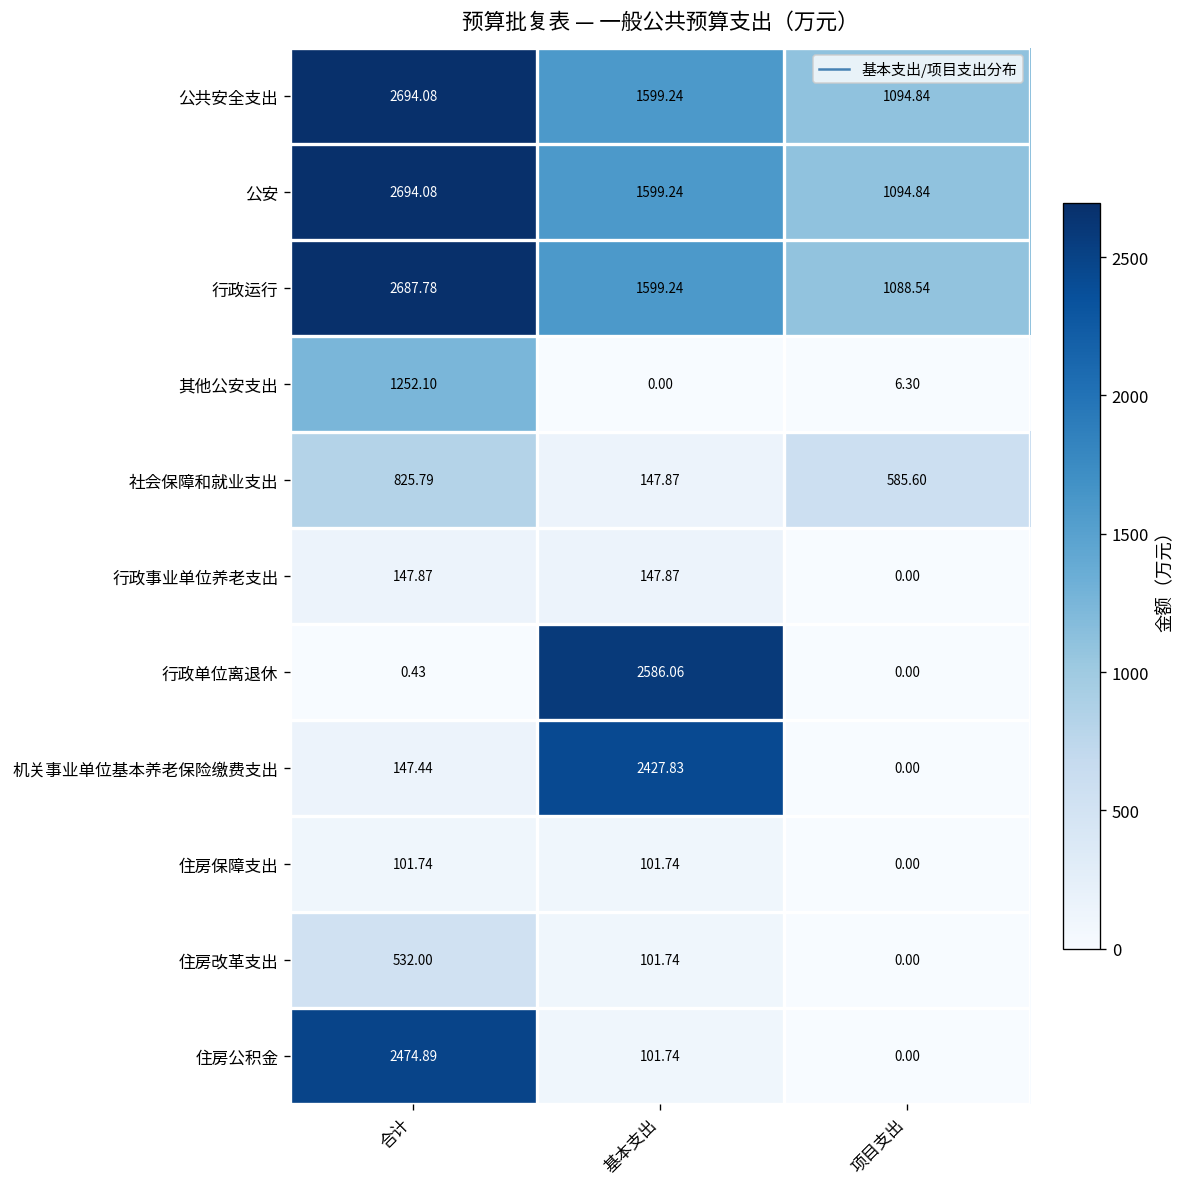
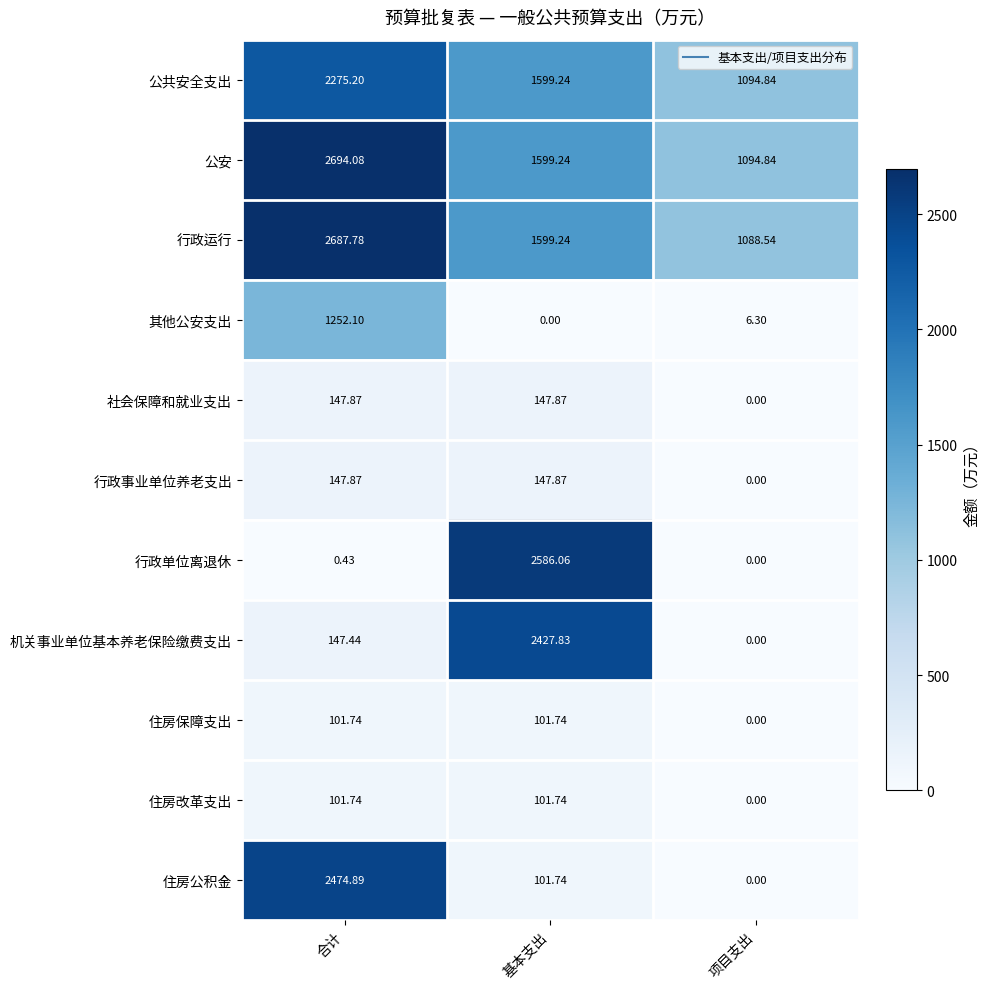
公共安全支出, 合计: 2694.08 -> 2275.20
社会保障和就业支出, 合计: 825.79 -> 147.87
社会保障和就业支出, 项目支出: 585.60 -> 0.00
住房改革支出, 合计: 532.00 -> 101.74
